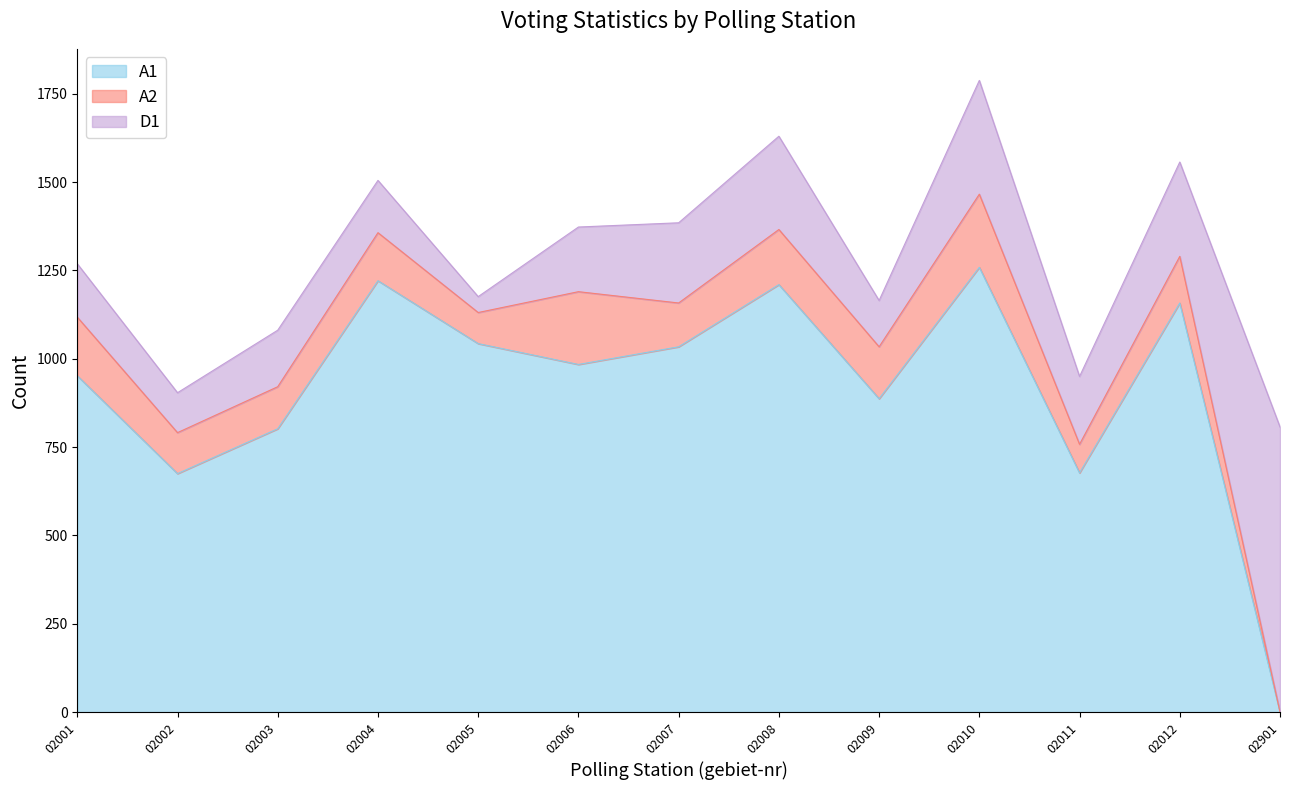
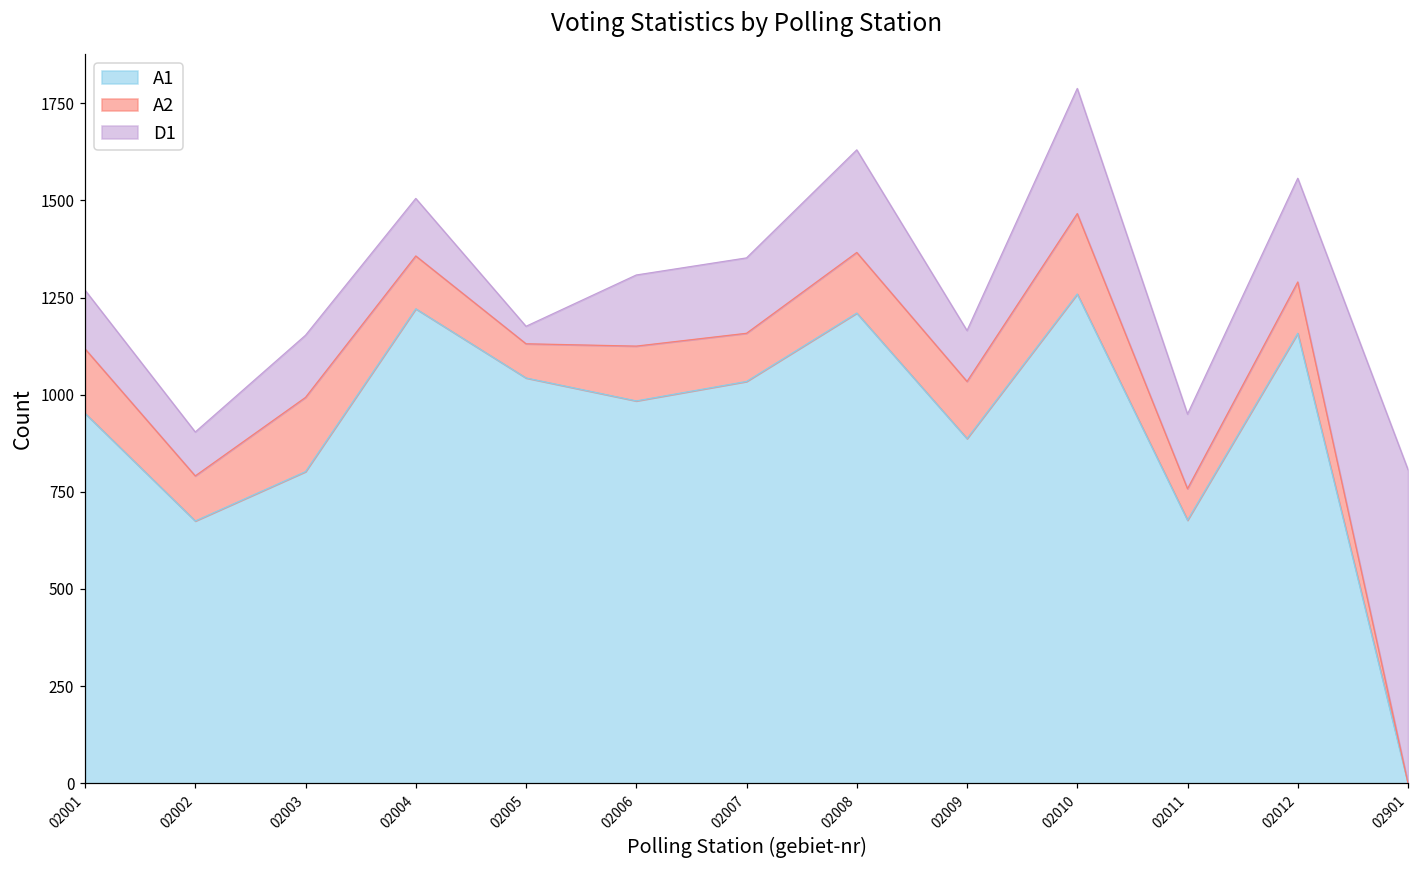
A2, 02003: 120 -> 190
A2, 02006: 210 -> 140
D1, 02007: 230 -> 190
